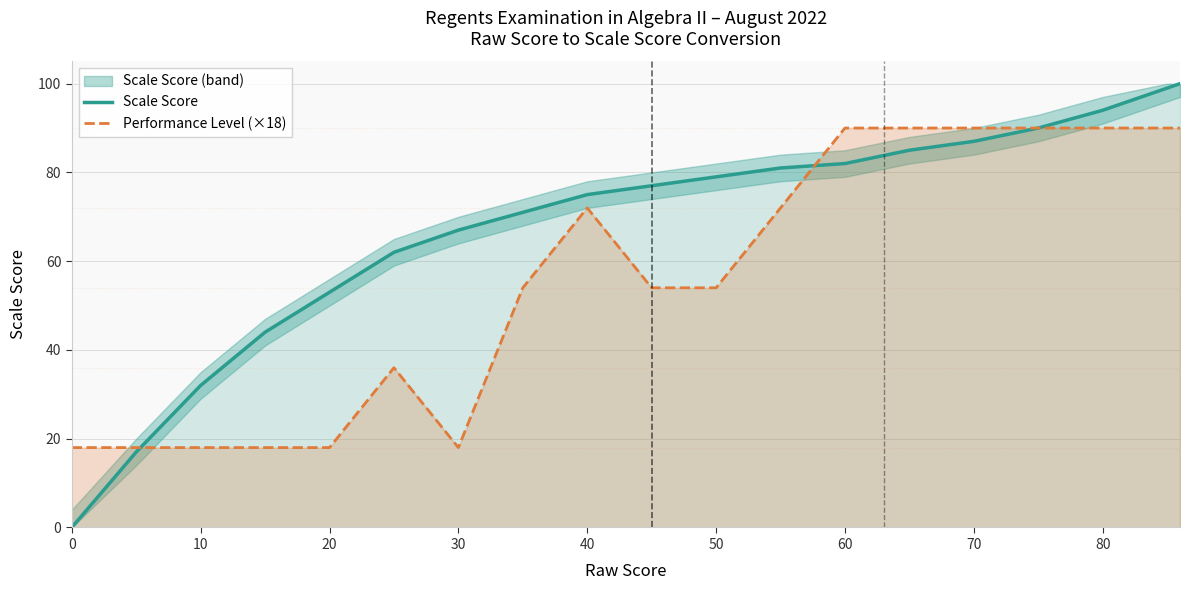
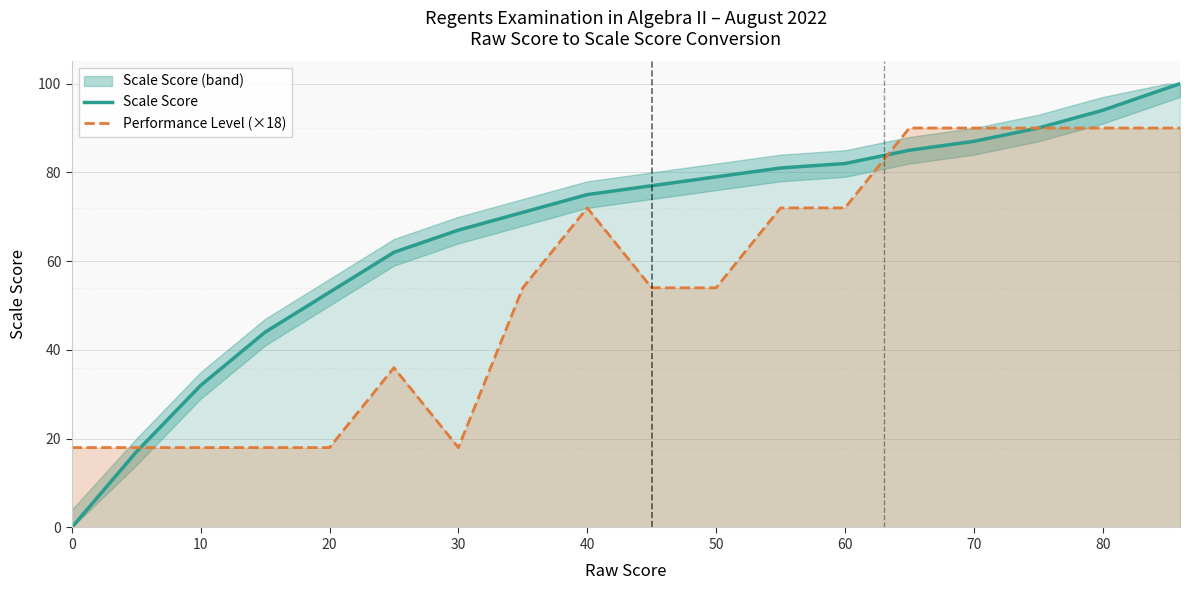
Performance Level (×18), 60: 90 -> 72
